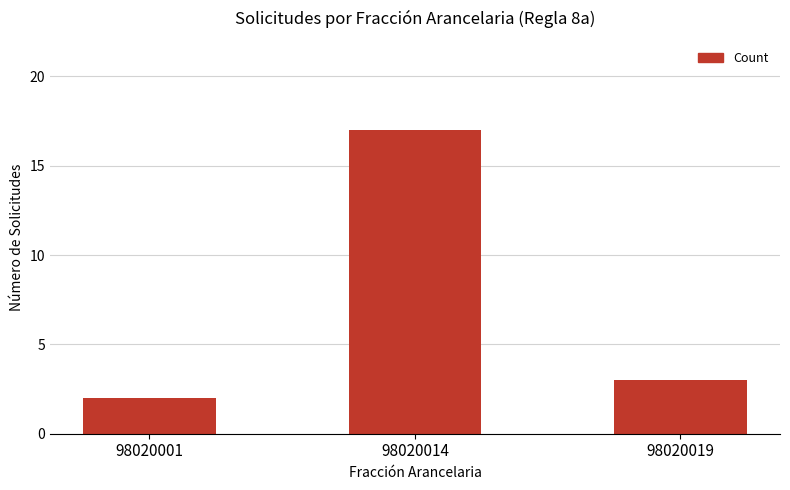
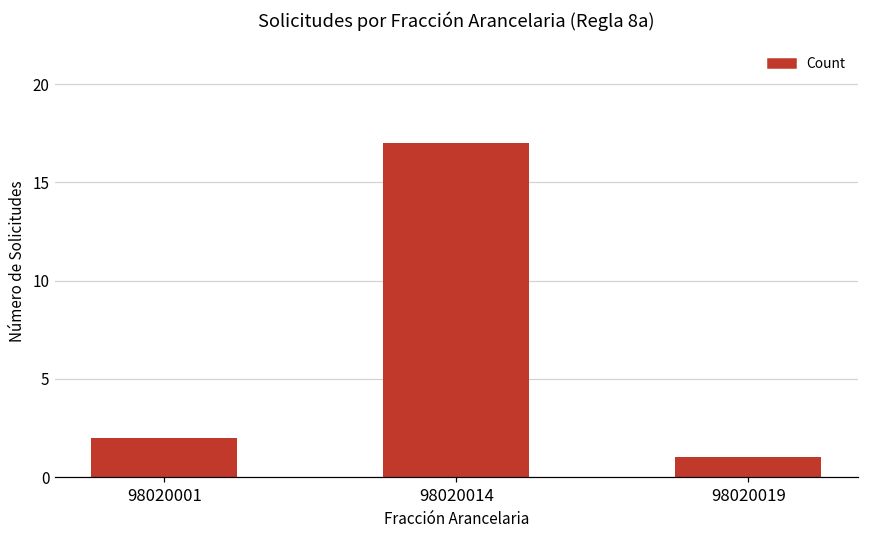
98020019: 3 -> 1
